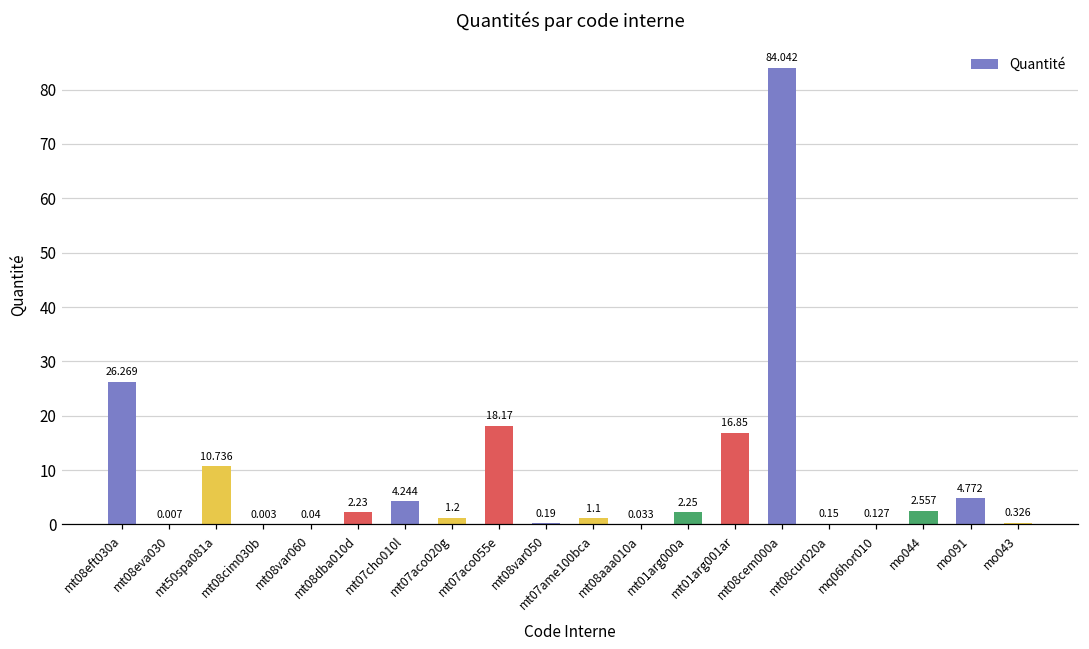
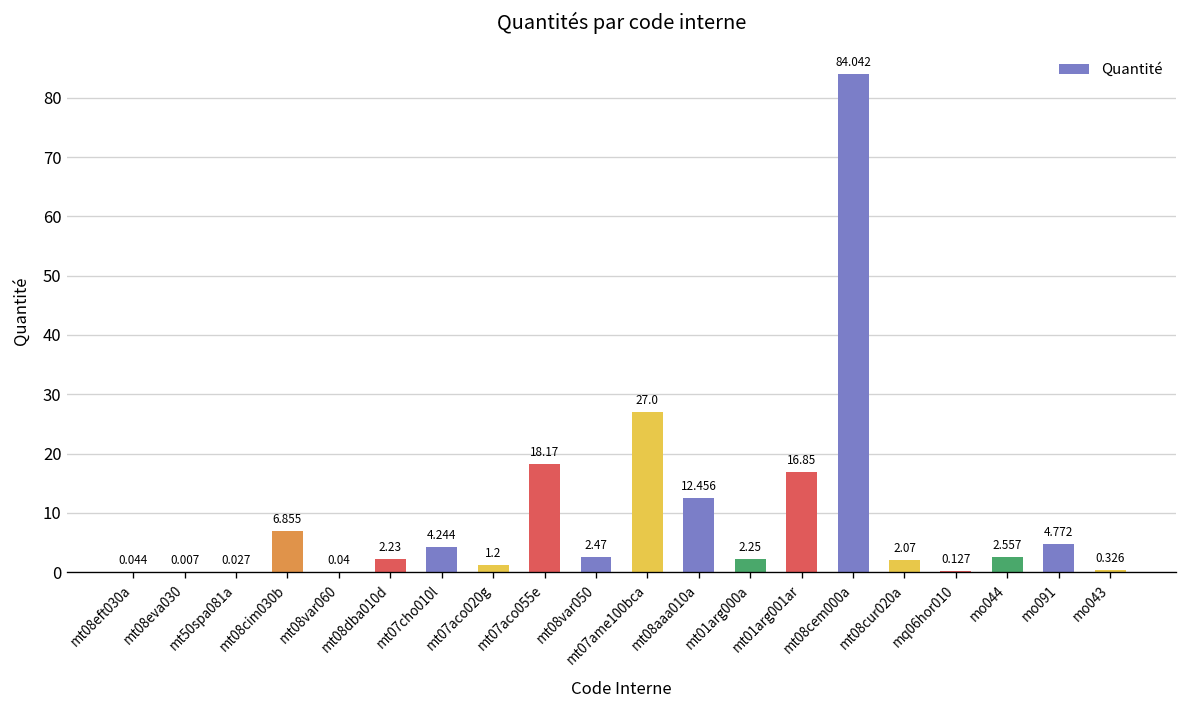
mt08eft030a: 26.269 -> 0.044
mt50spa081a: 10.736 -> 0.027
mt08cim030b: 0.003 -> 6.855
mt08var050: 0.19 -> 2.47
mt07ame100bca: 1.1 -> 27.0
mt08aaa010a: 0.033 -> 12.456
mt08cur020a: 0.15 -> 2.07
